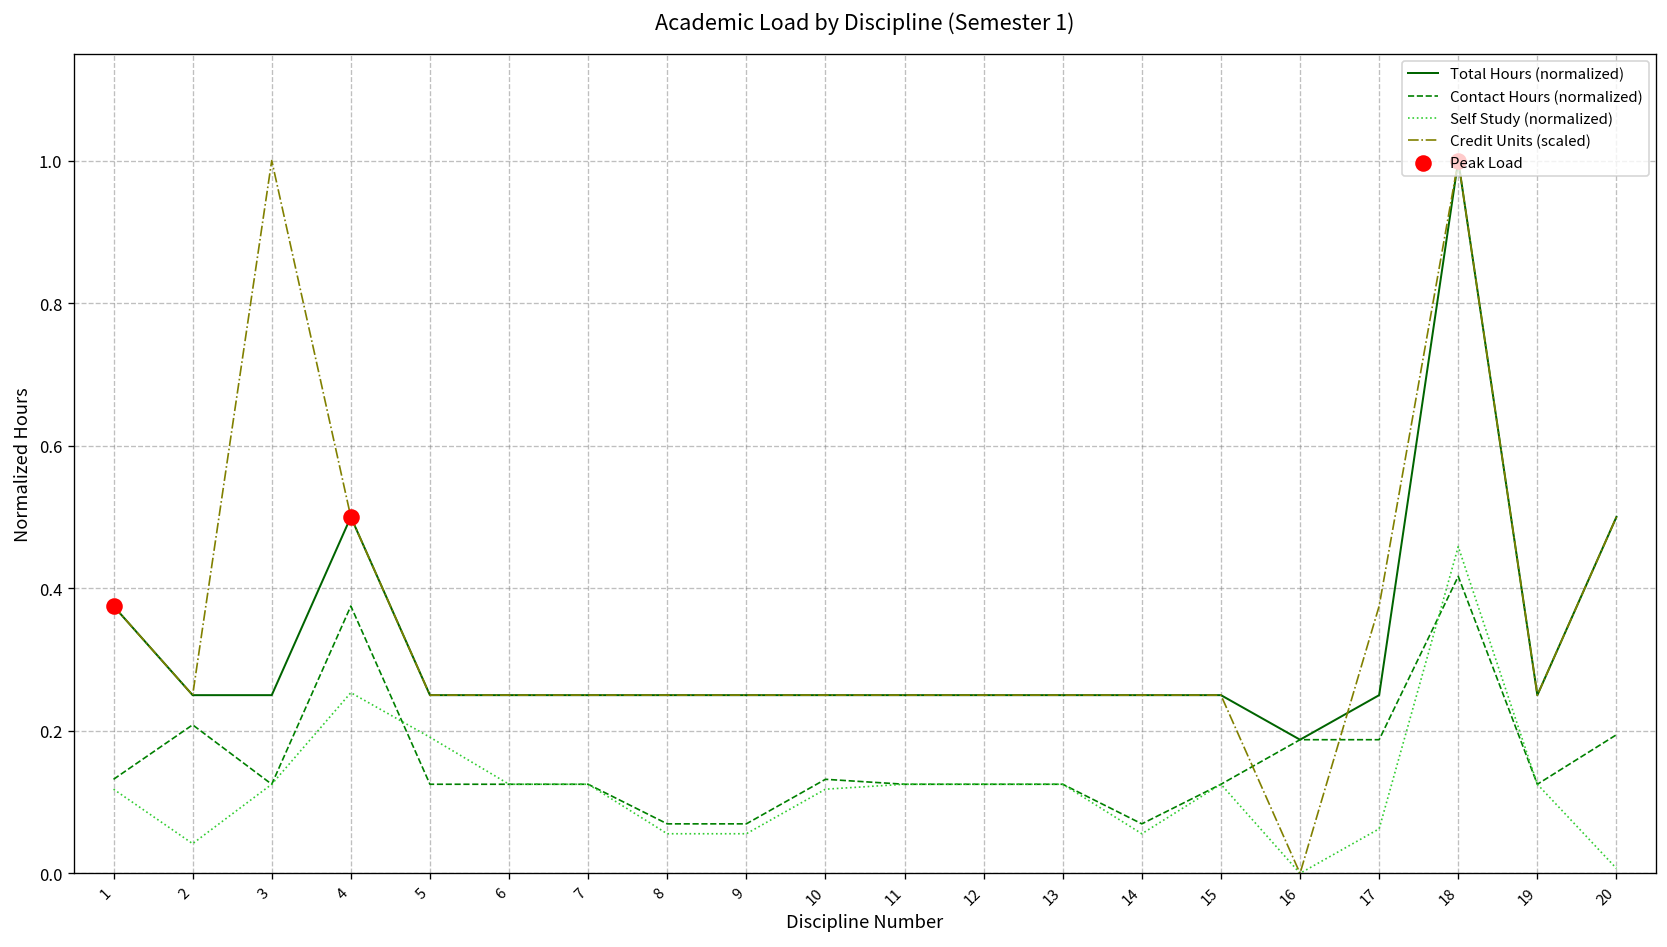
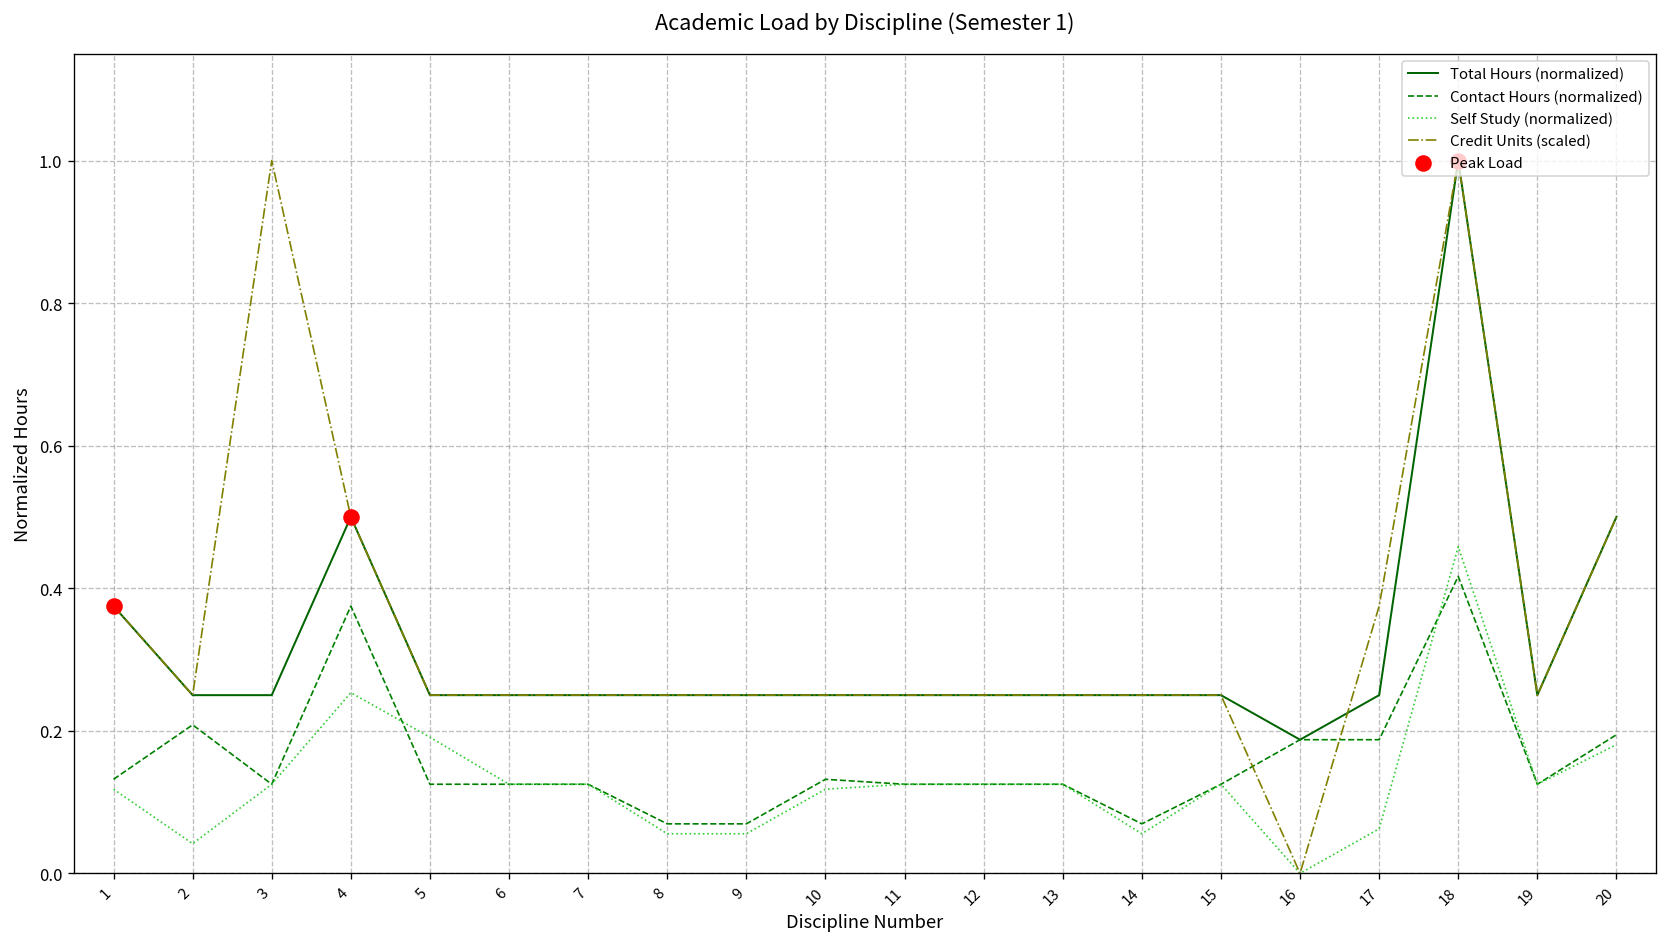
Self Study (normalized), 20: 0.01 -> 0.18
